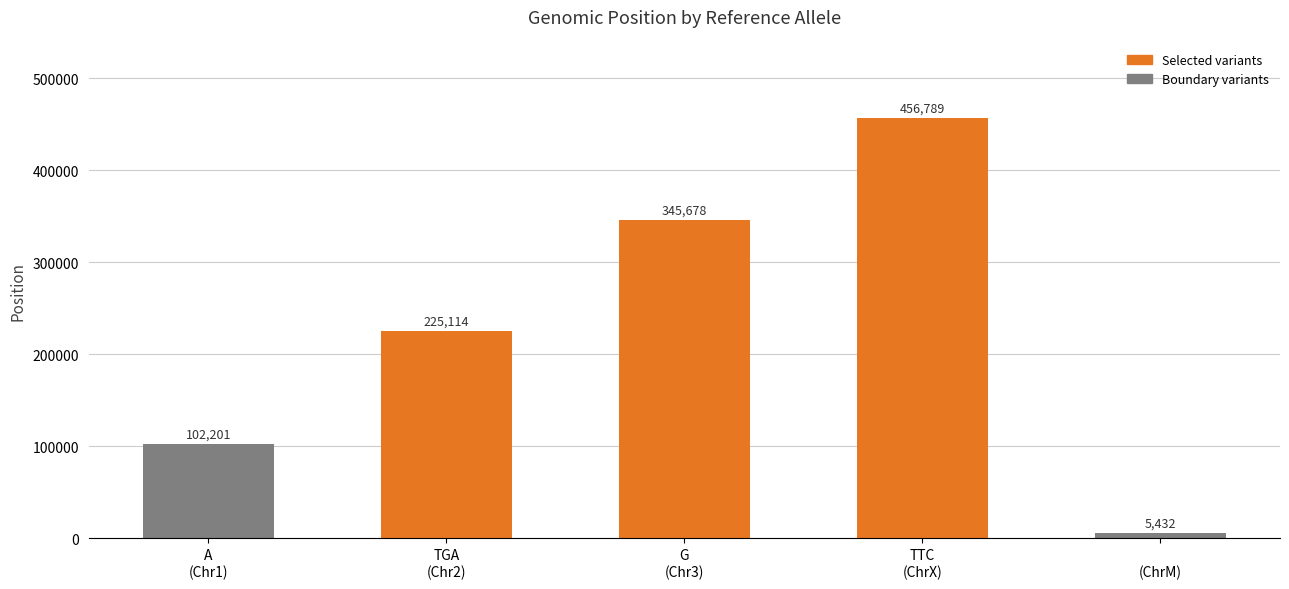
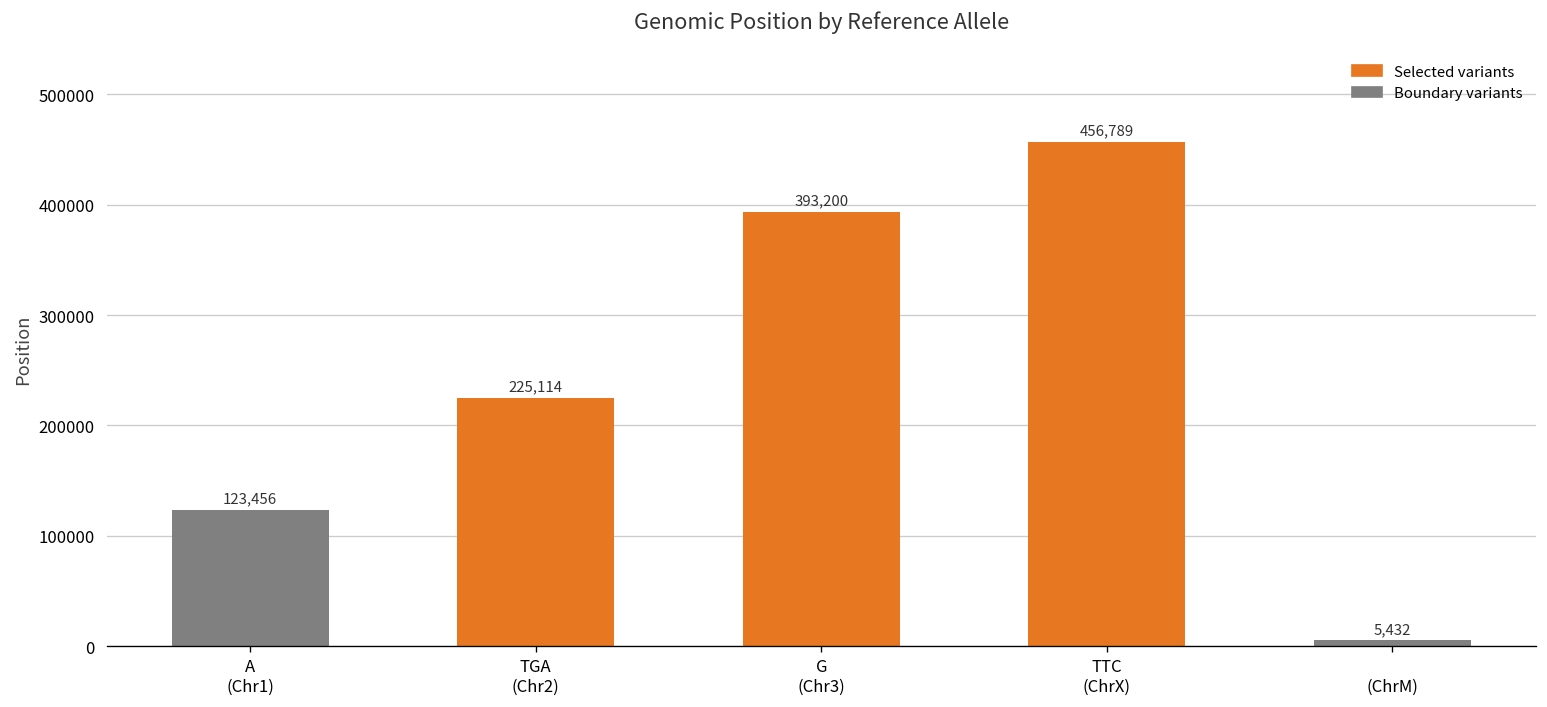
A (Chr1): 102,201 -> 123,456
G (Chr3): 345,678 -> 393,200
